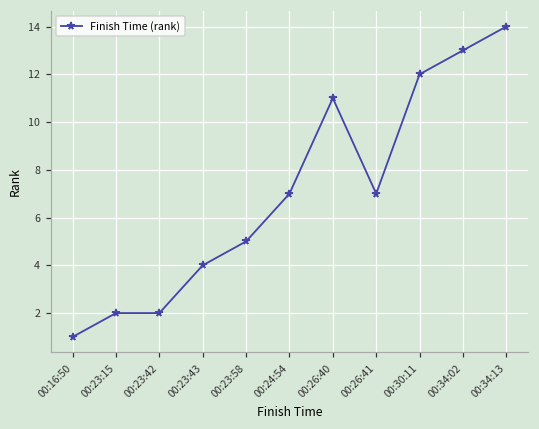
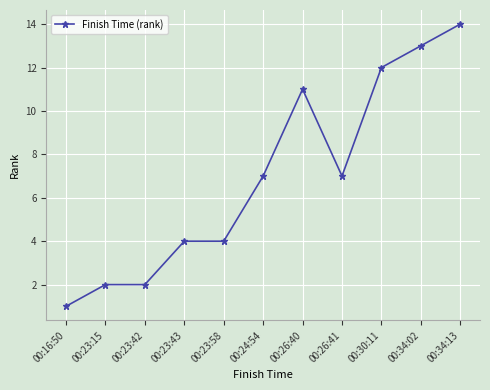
00:23:58: 5 -> 4
